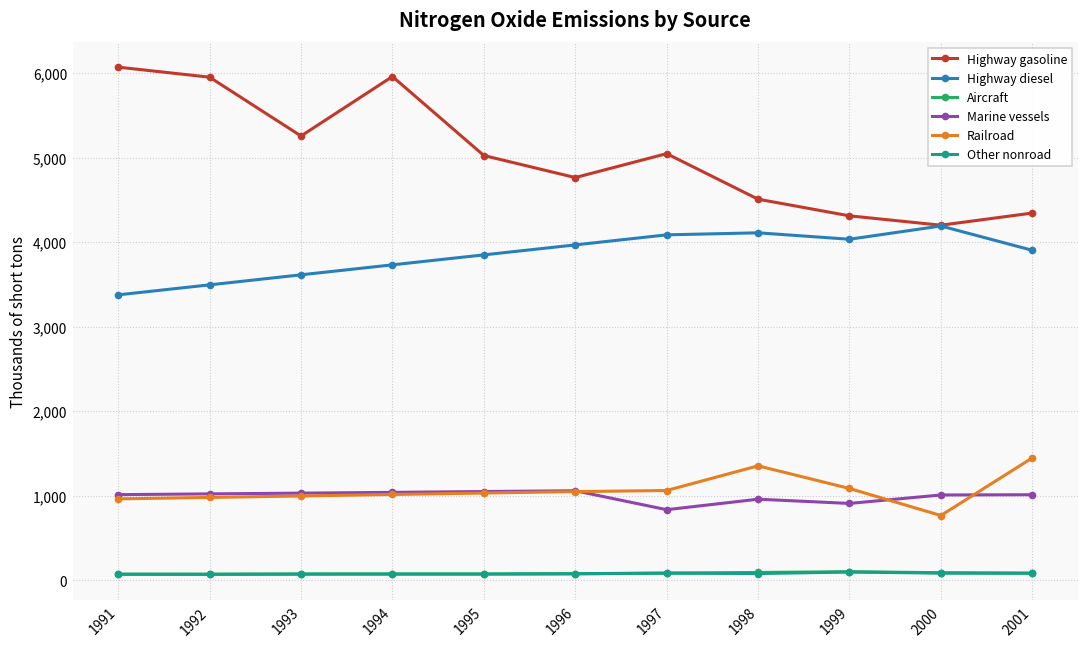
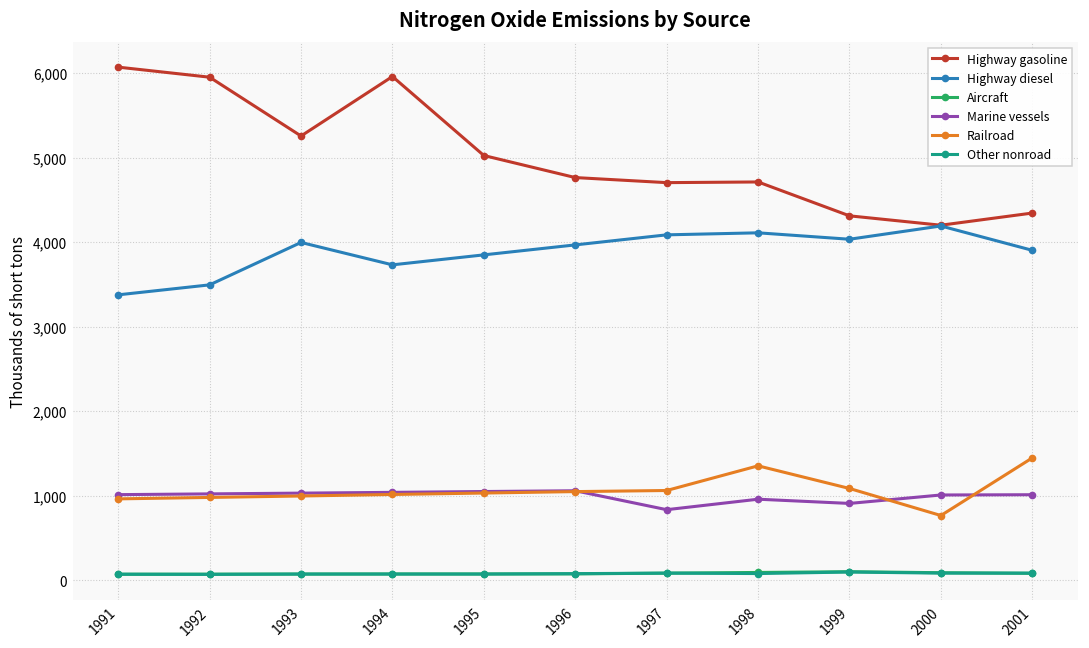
Highway diesel, 1993: 3,600 -> 4,000
Highway gasoline, 1997: 5,000 -> 4,700
Highway gasoline, 1998: 4,500 -> 4,700
